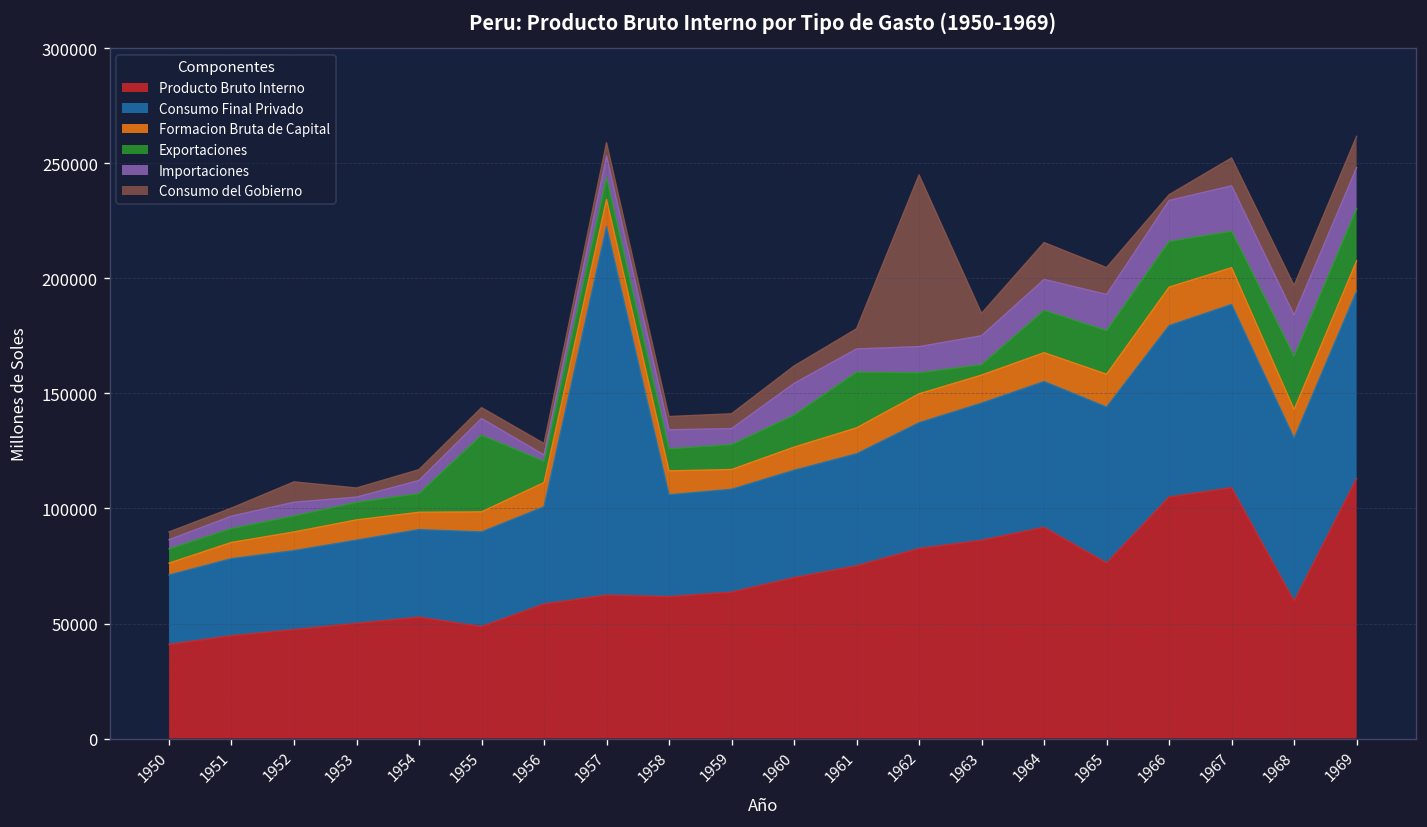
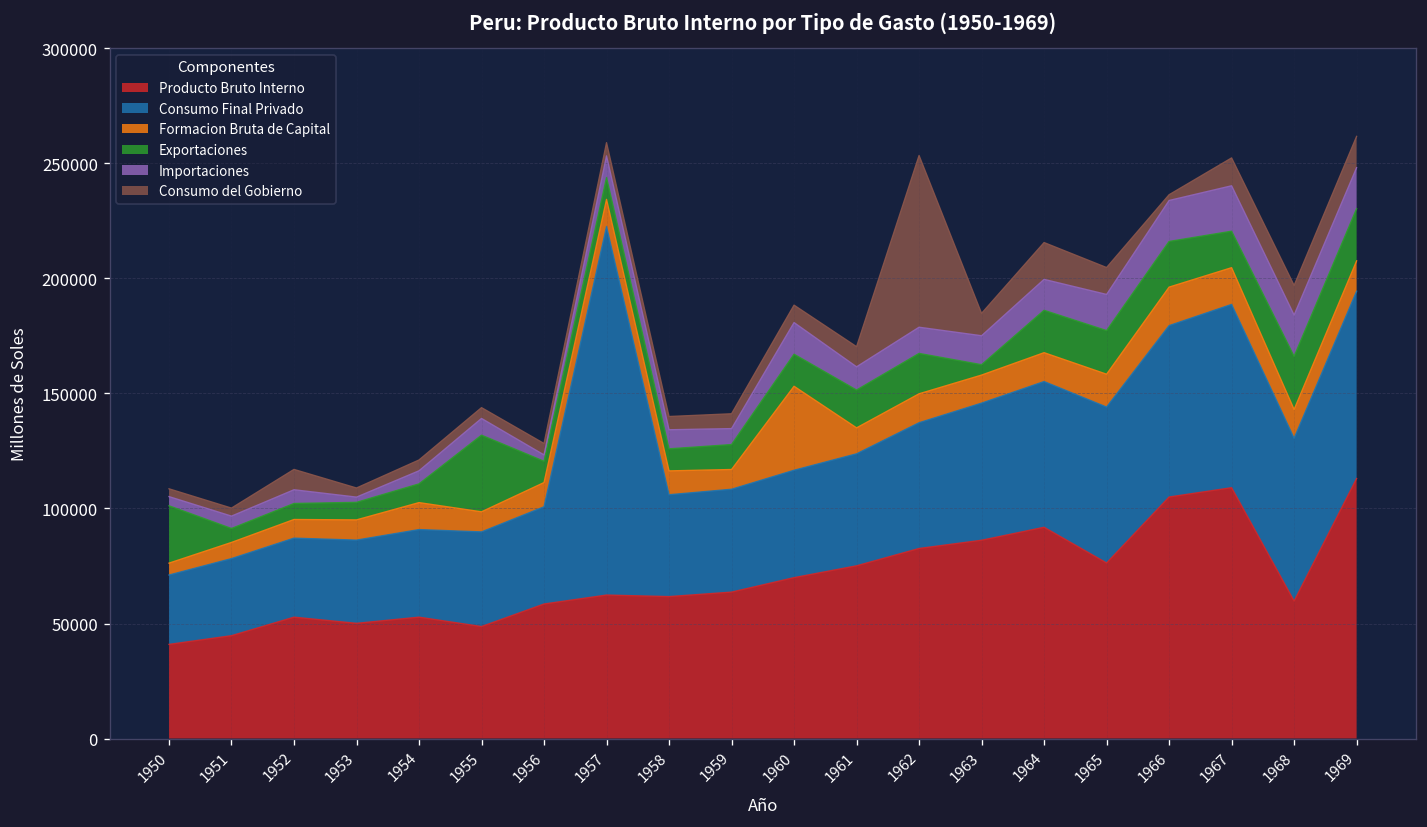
Exportaciones, 1950: 6000 -> 25000
Producto Bruto Interno, 1952: 47000 -> 53000
Formacion Bruta de Capital, 1954: 8000 -> 12000
Formacion Bruta de Capital, 1960: 10000 -> 37000
Exportaciones, 1961: 24000 -> 16000
Exportaciones, 1962: 9000 -> 18000
